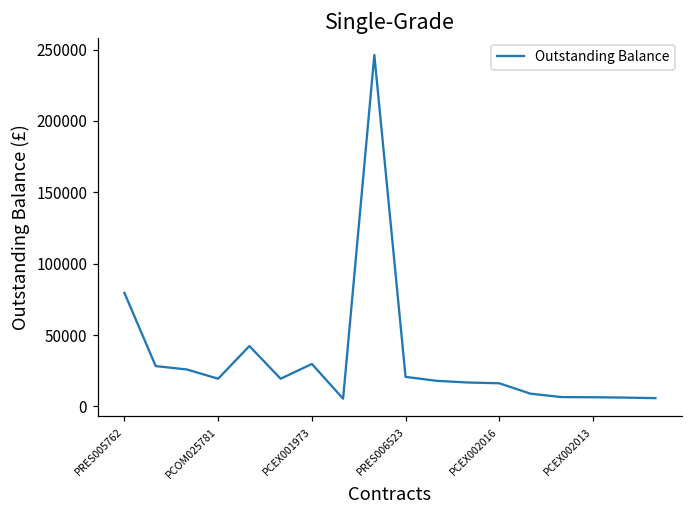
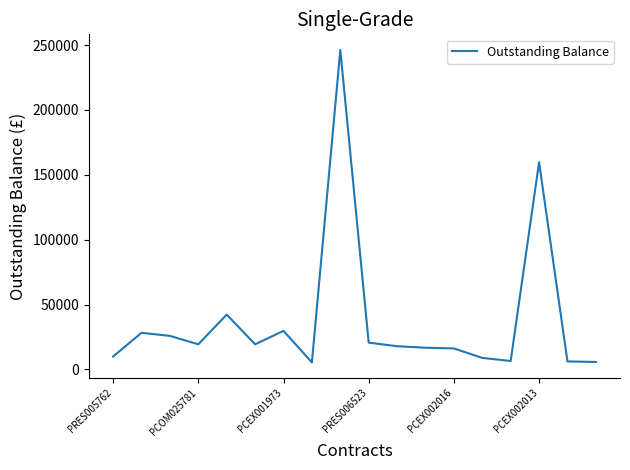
PRES005762: 80000 -> 10000
PCEX002013: 6000 -> 160000
